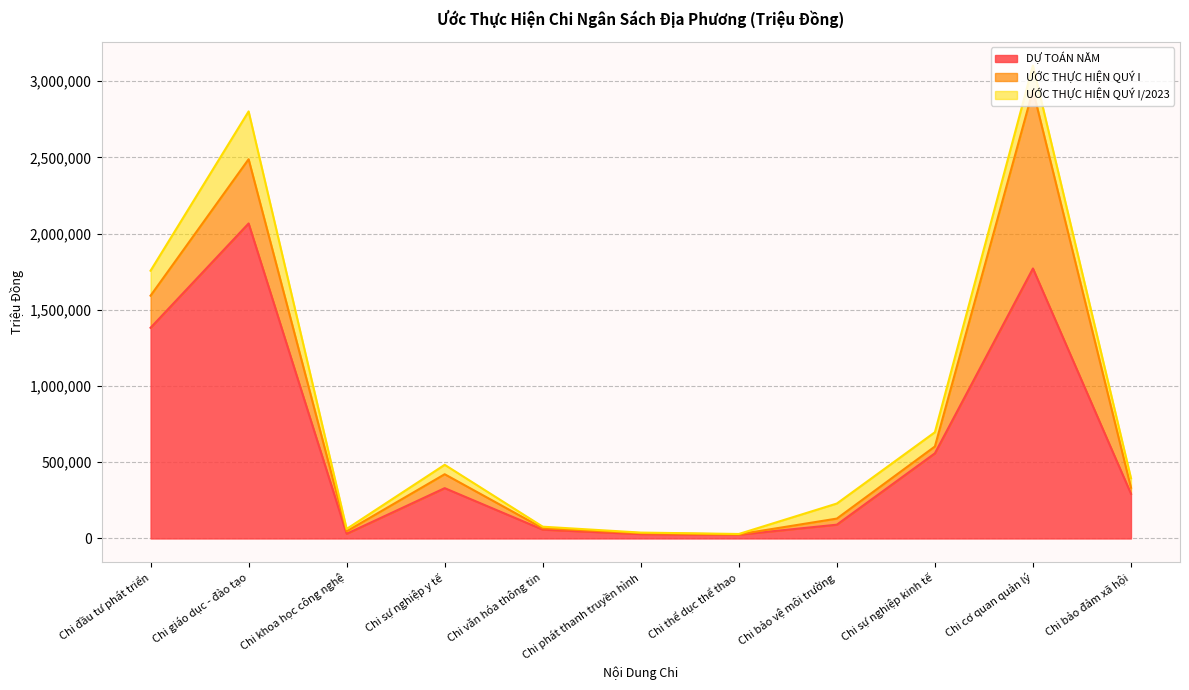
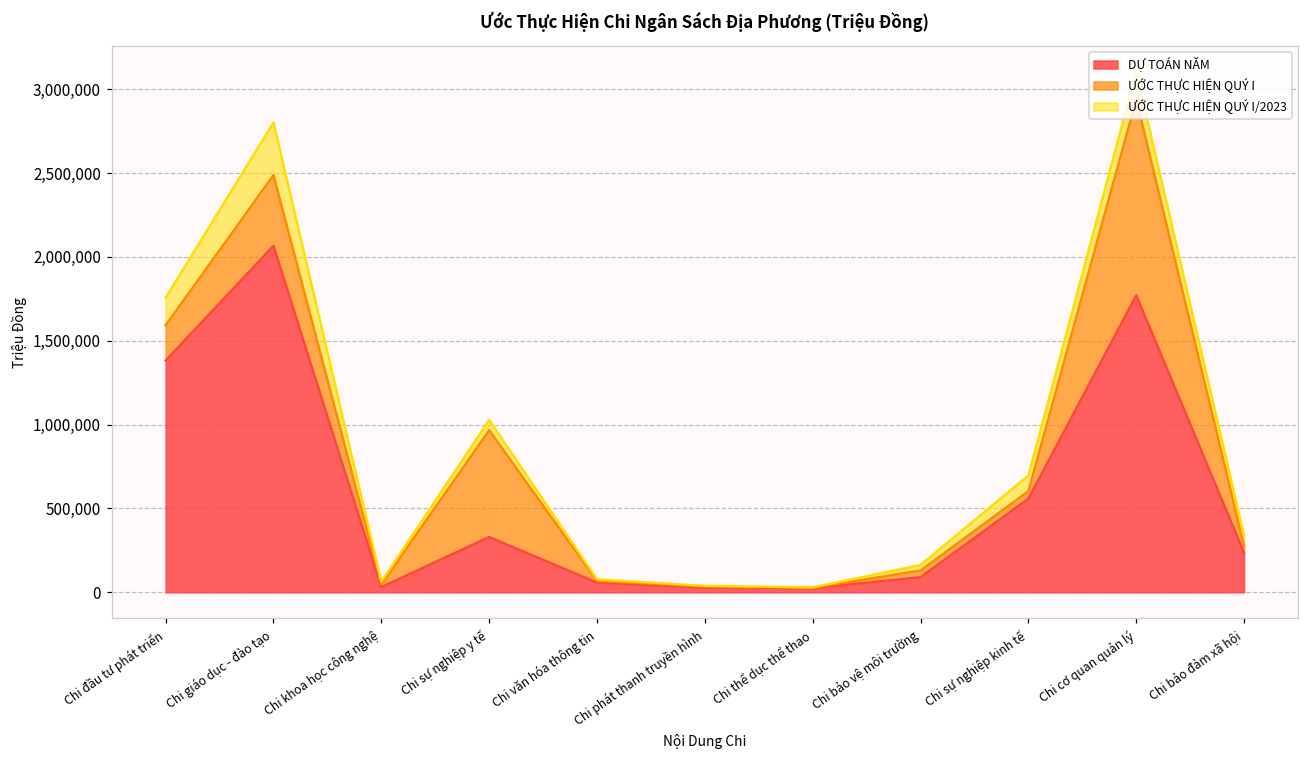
ƯỚC THỰC HIỆN QUÝ I, Chi sự nghiệp y tế: 90,000 -> 640,000
ƯỚC THỰC HIỆN QUÝ I/2023, Chi bảo vệ môi trường: 100,000 -> 30,000
DỰ TOÁN NĂM, Chi bảo đảm xã hội: 290,000 -> 240,000
